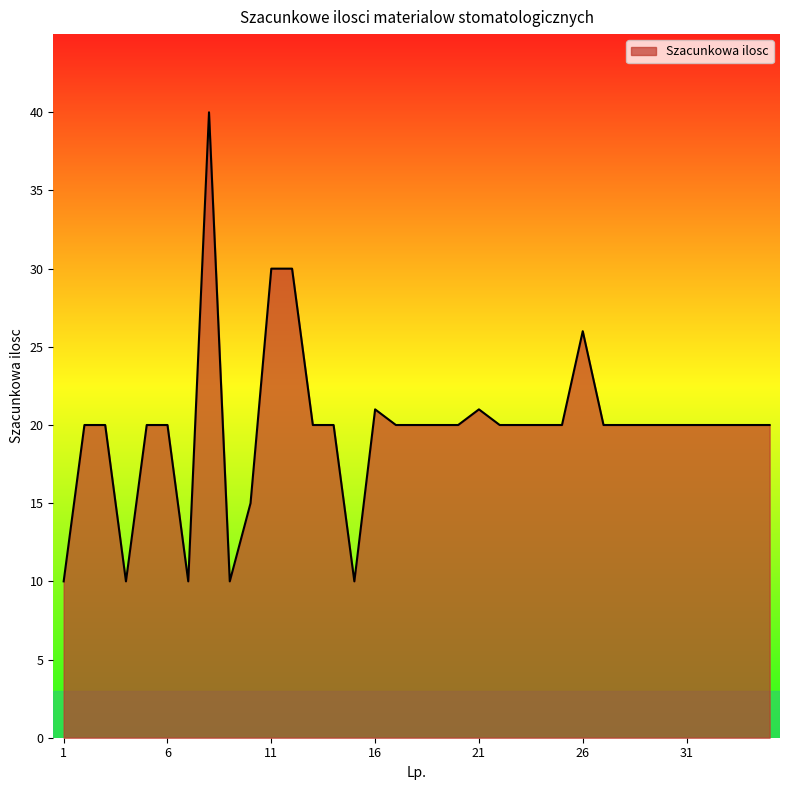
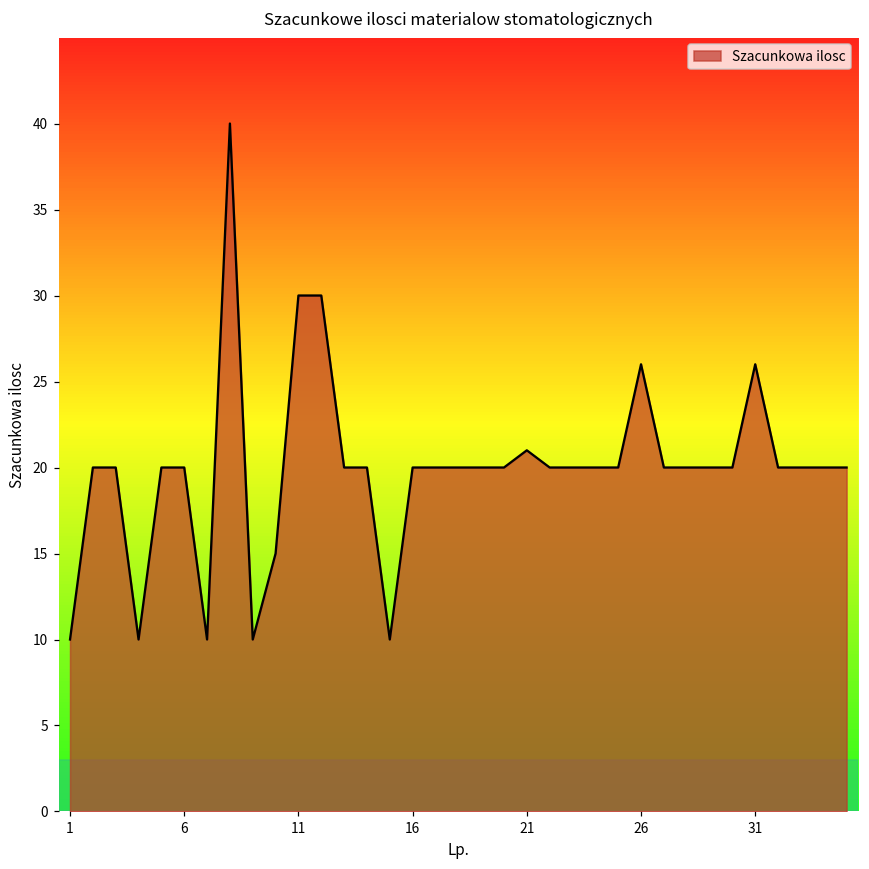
16: 21 -> 20
31: 20 -> 26
